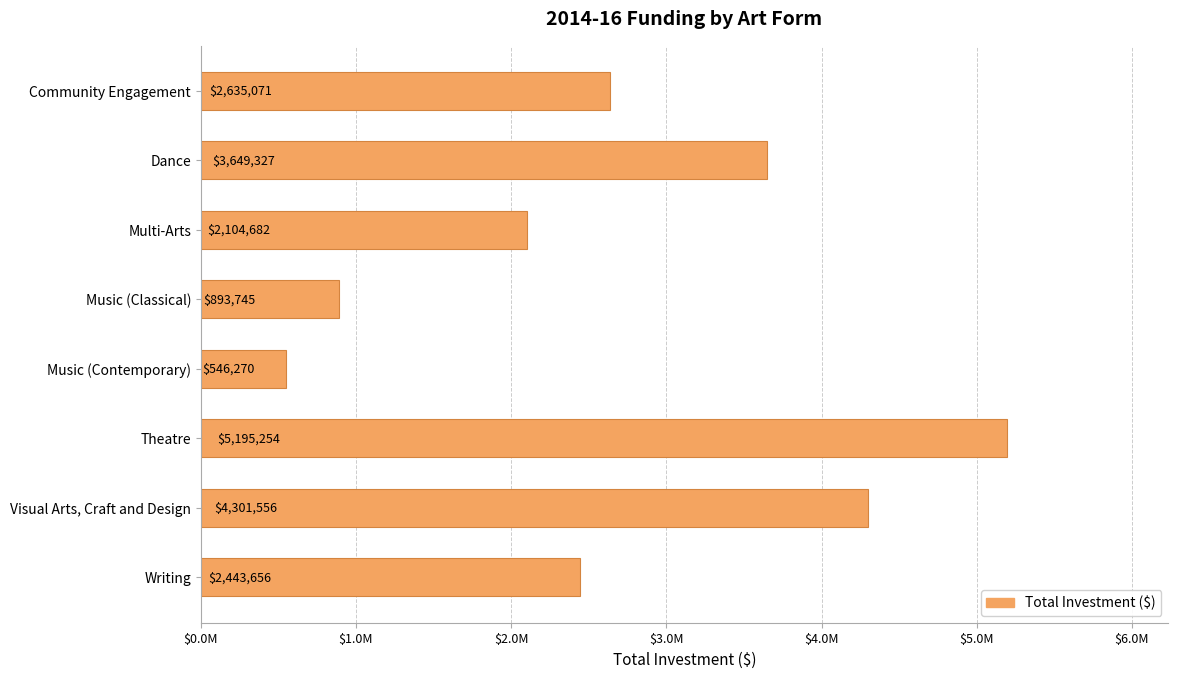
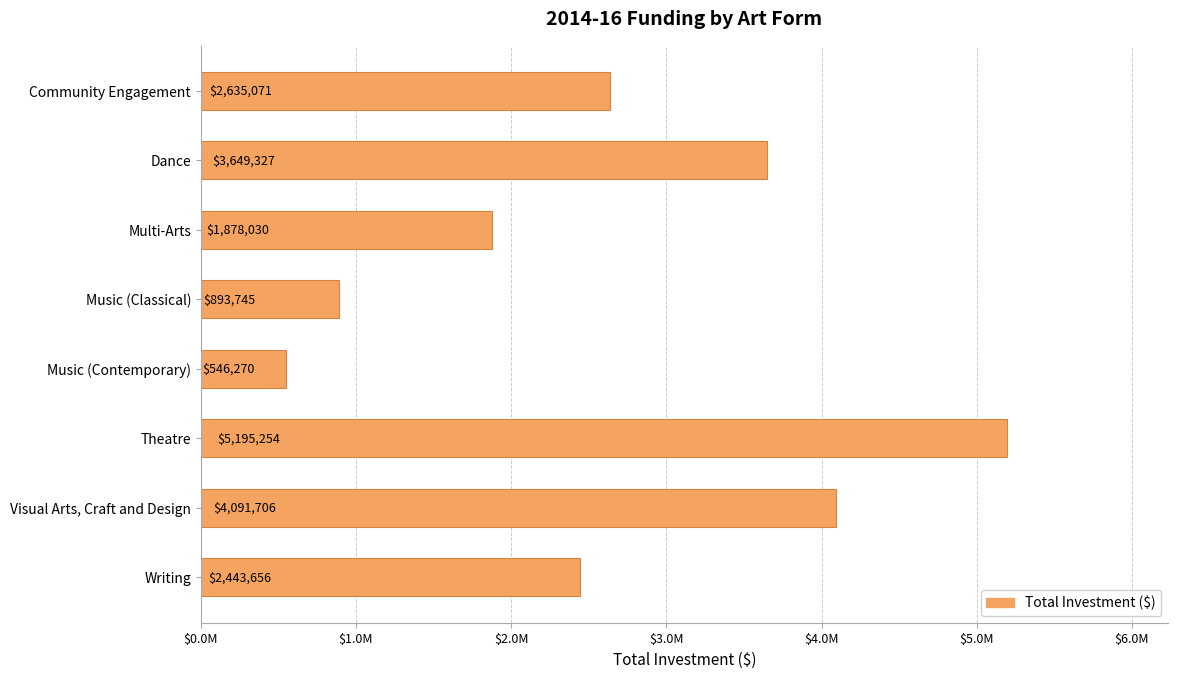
Multi-Arts: $2,104,682 -> $1,878,030
Visual Arts, Craft and Design: $4,301,556 -> $4,091,706
